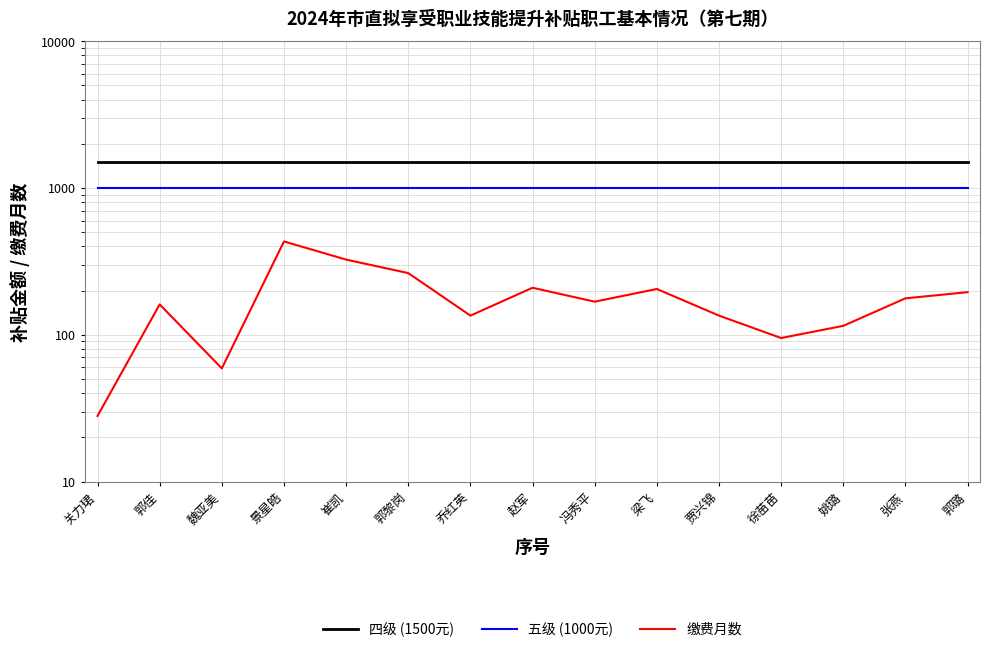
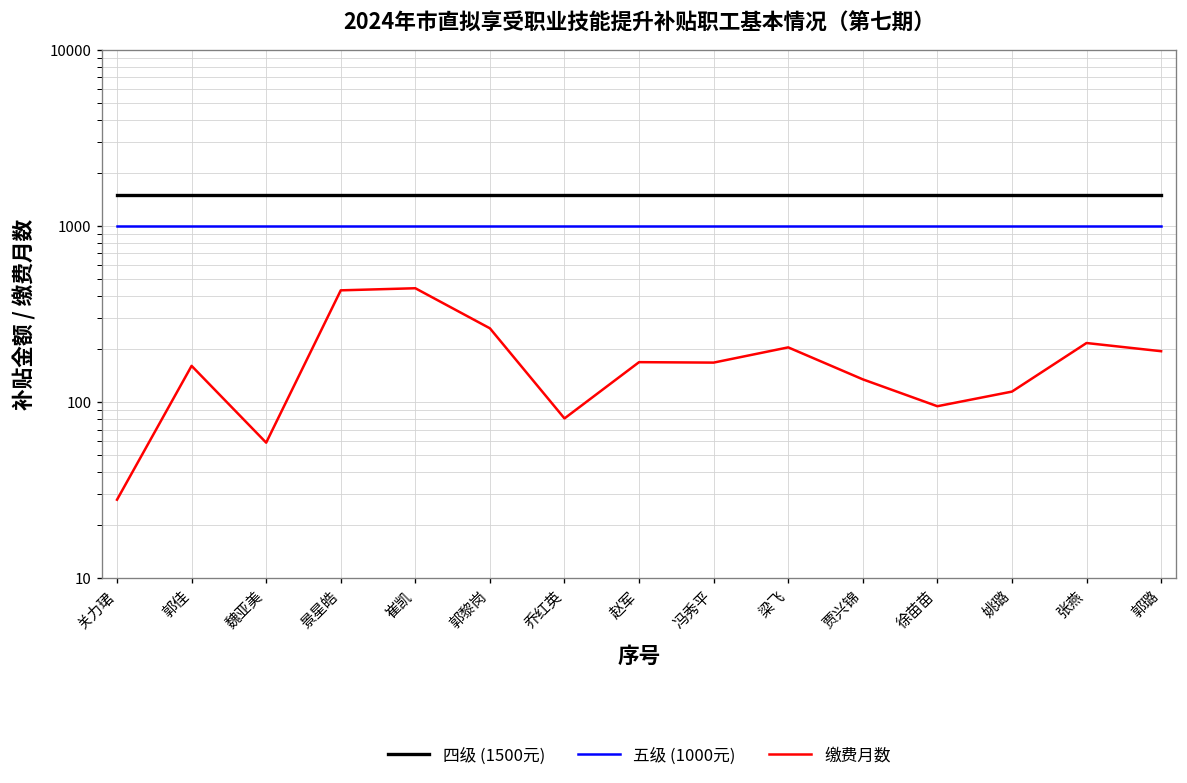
缴费月数, 崔凯: 330 -> 440
缴费月数, 乔红英: 140 -> 80
缴费月数, 赵军: 210 -> 170
缴费月数, 张燕: 180 -> 220
